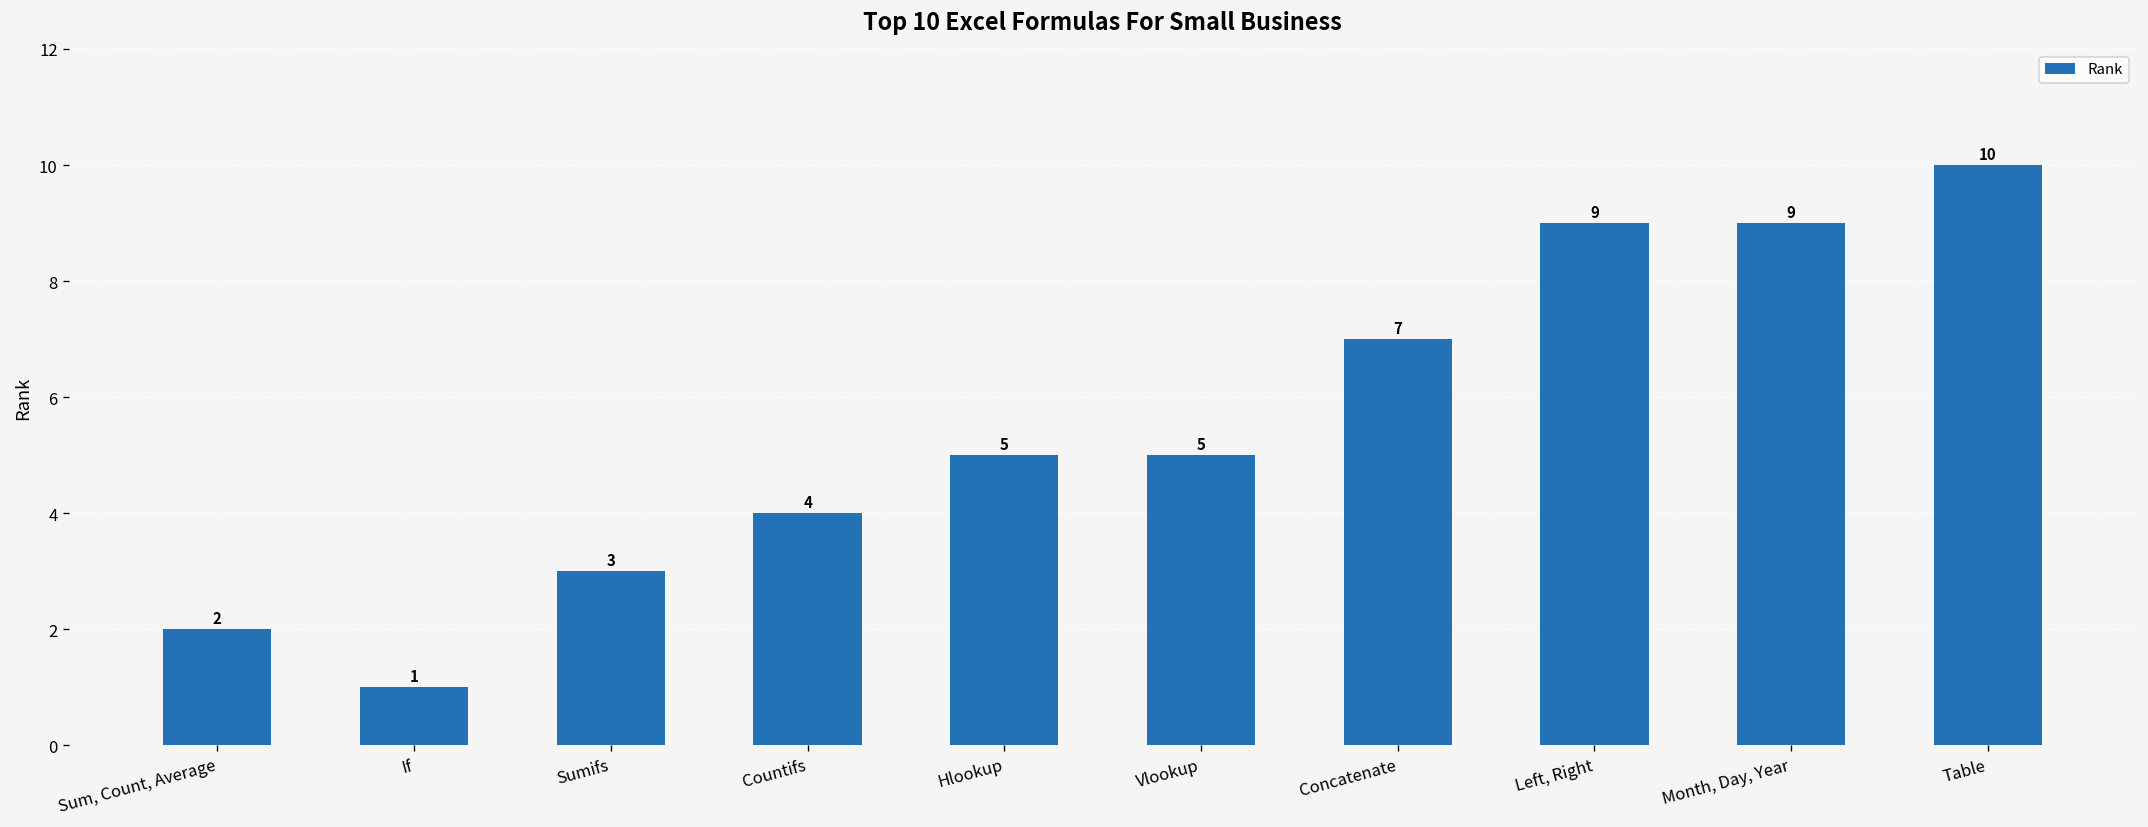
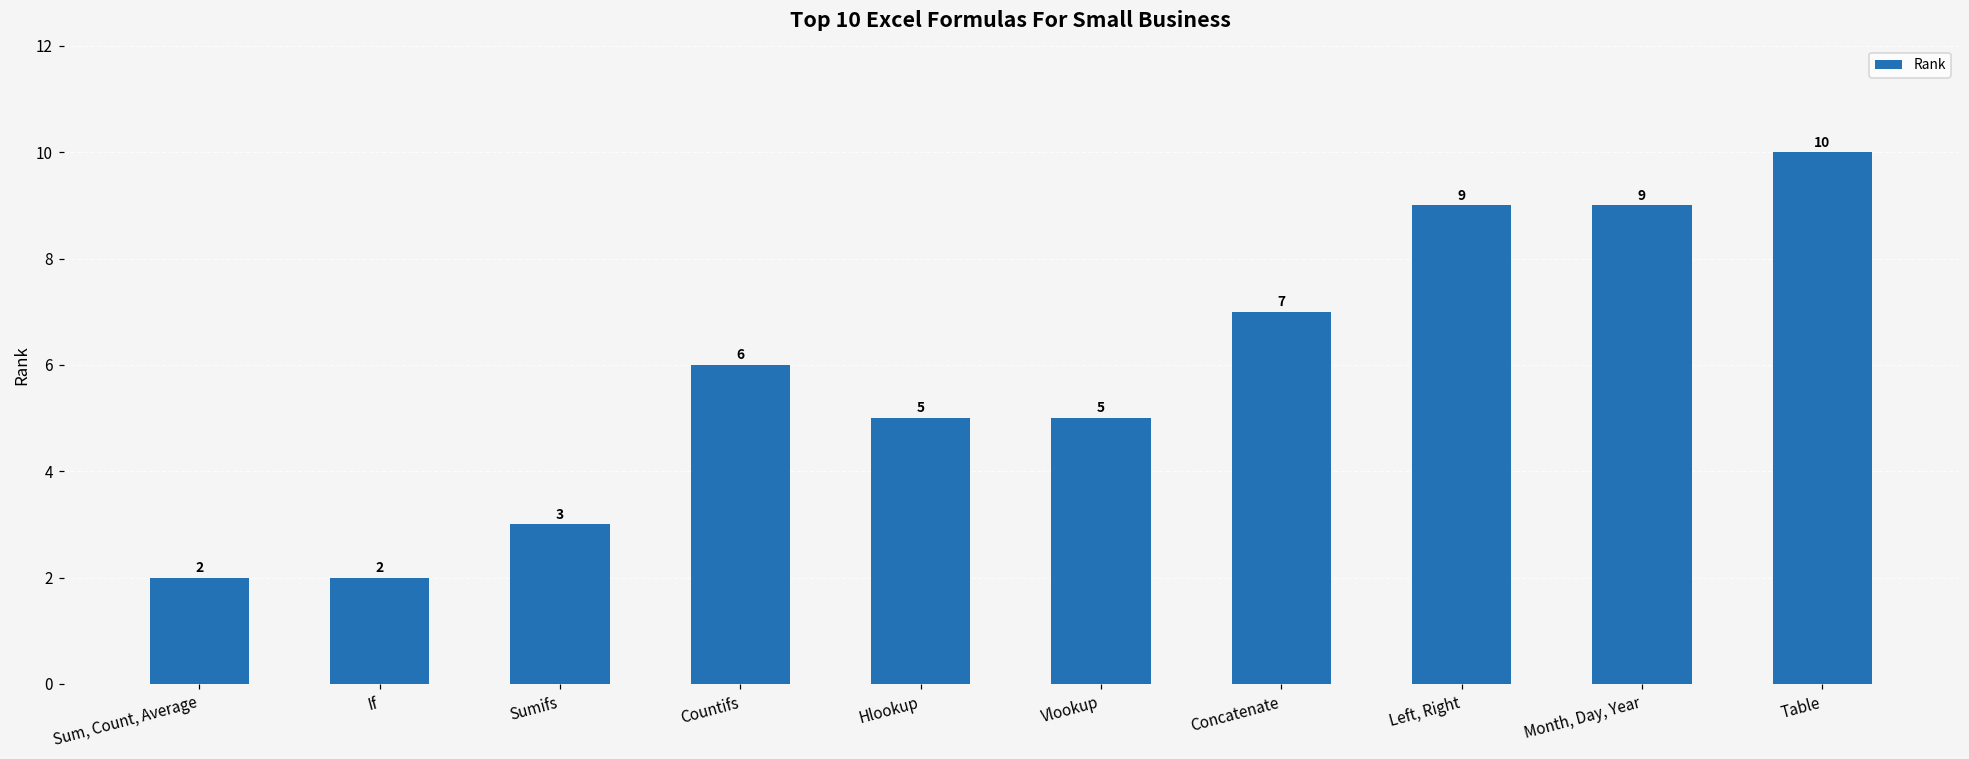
If: 1 -> 2
Countifs: 4 -> 6
